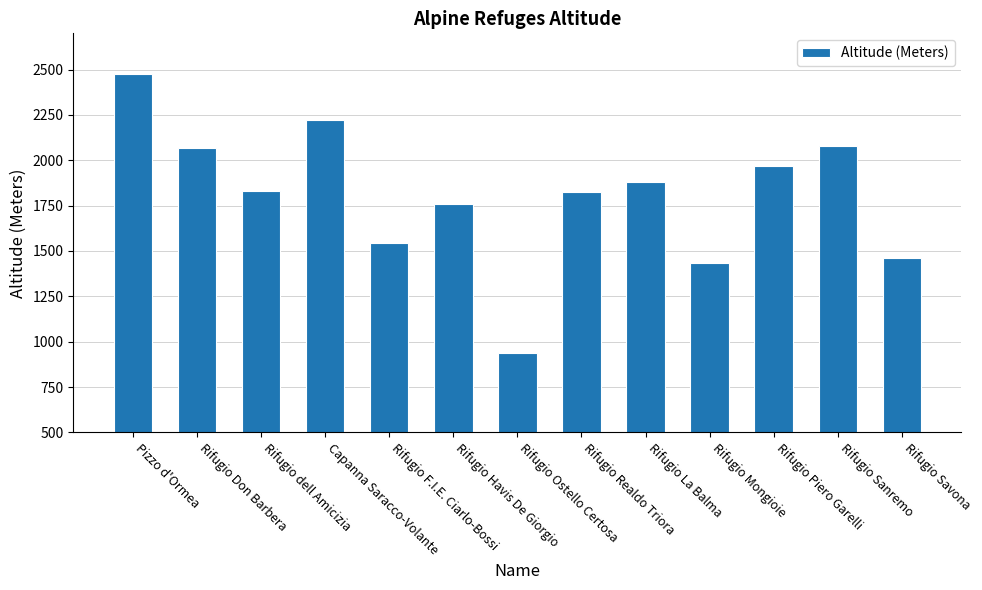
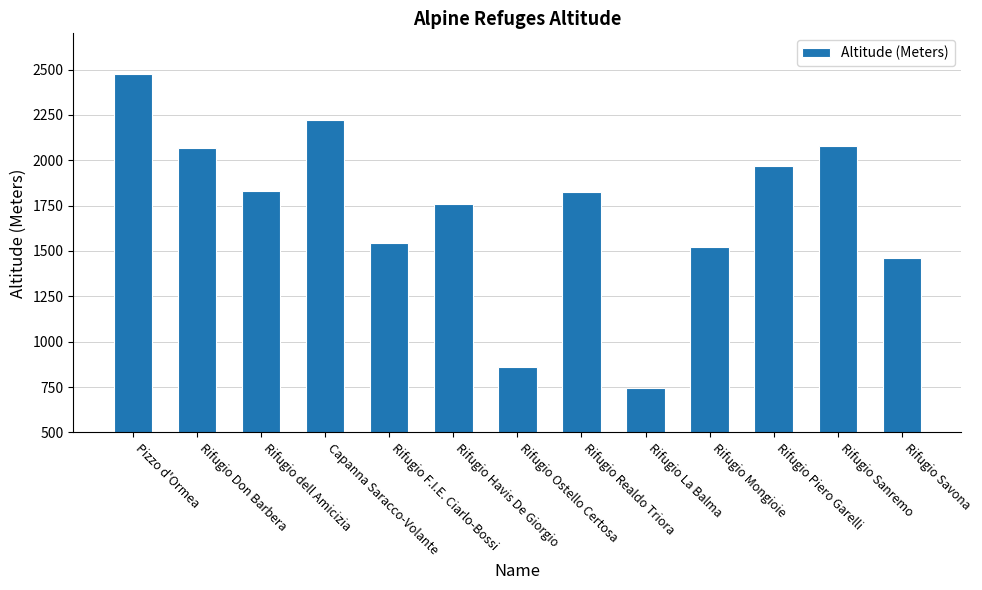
Rifugio Ostello Certosa: 940 -> 860
Rifugio La Balma: 1880 -> 750
Rifugio Mongioie: 1430 -> 1520
